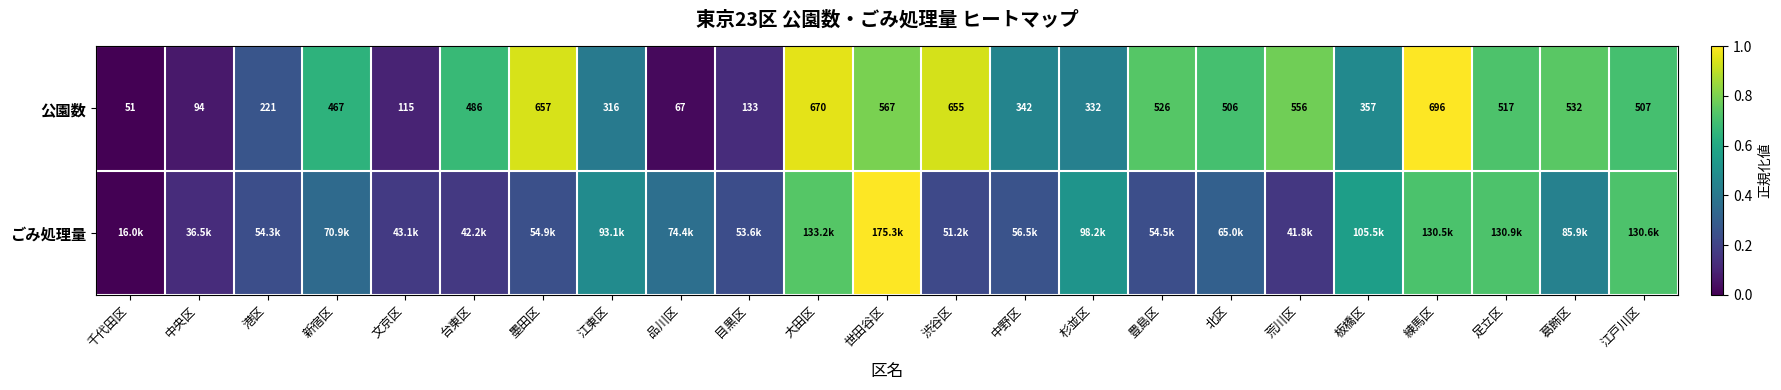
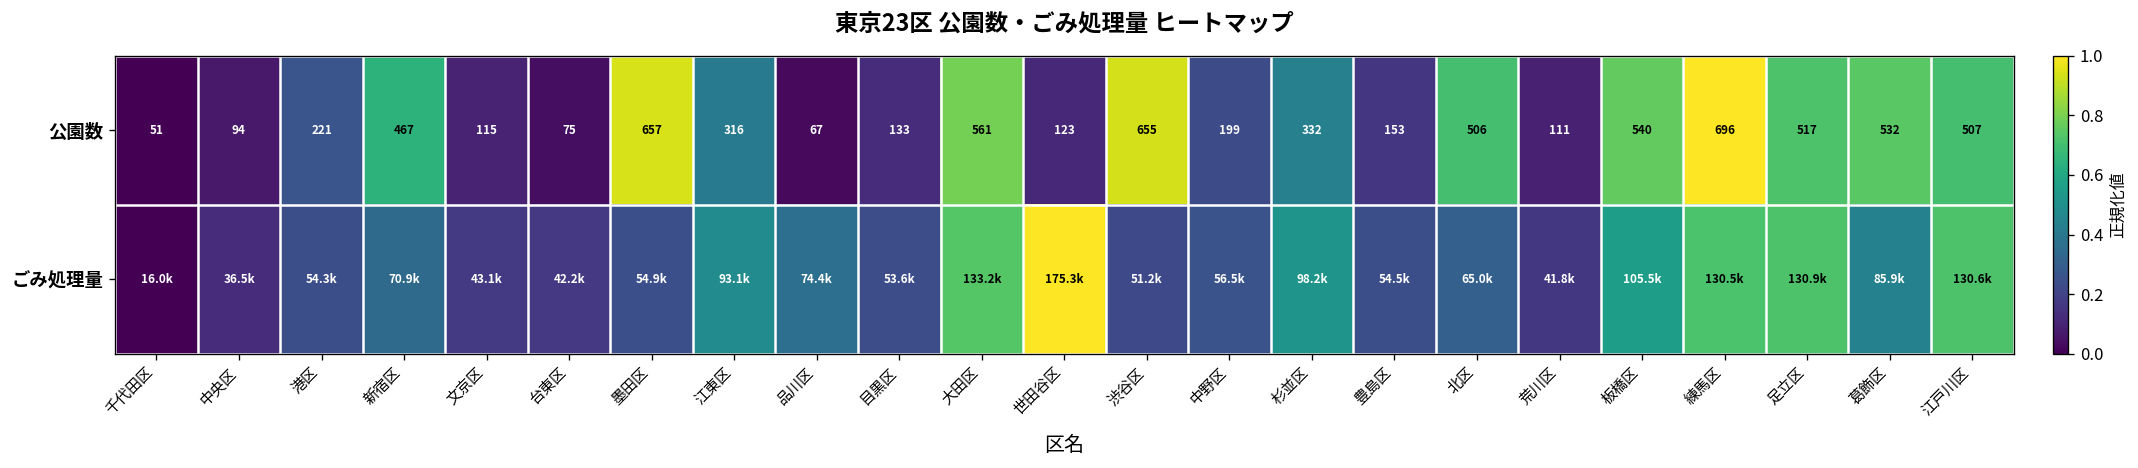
公園数, 台東区: 486 -> 75
公園数, 大田区: 670 -> 561
公園数, 世田谷区: 567 -> 123
公園数, 中野区: 342 -> 199
公園数, 豊島区: 526 -> 153
公園数, 荒川区: 556 -> 111
公園数, 板橋区: 357 -> 540
